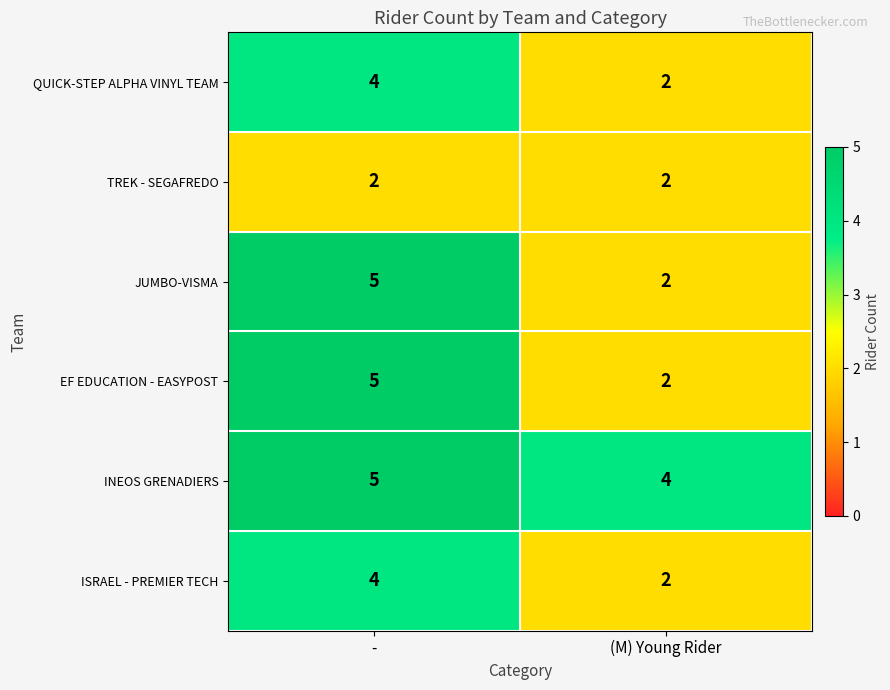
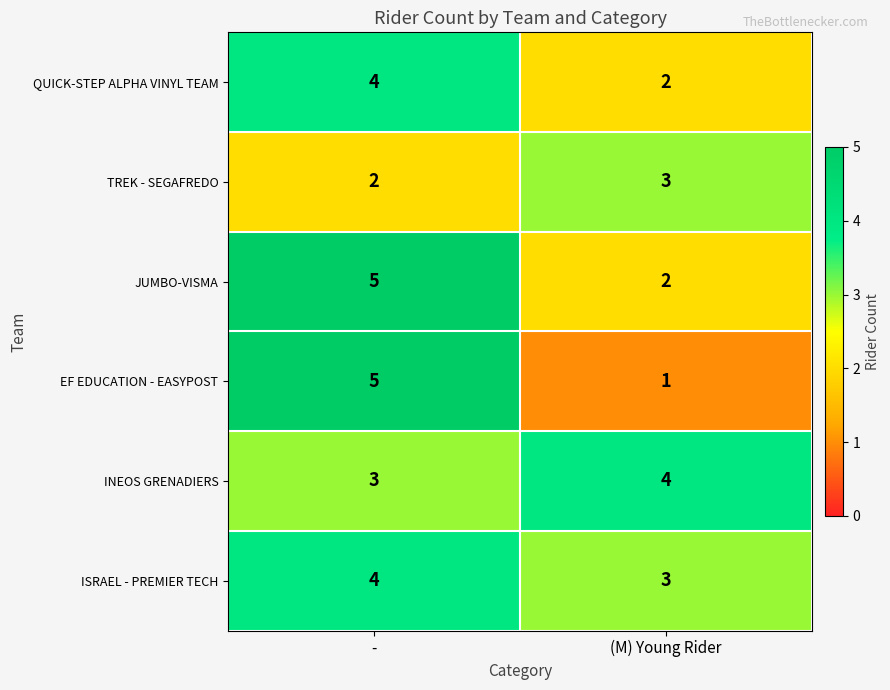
TREK - SEGAFREDO, (M) Young Rider: 2 -> 3
EF EDUCATION - EASYPOST, (M) Young Rider: 2 -> 1
INEOS GRENADIERS, -: 5 -> 3
ISRAEL - PREMIER TECH, (M) Young Rider: 2 -> 3
